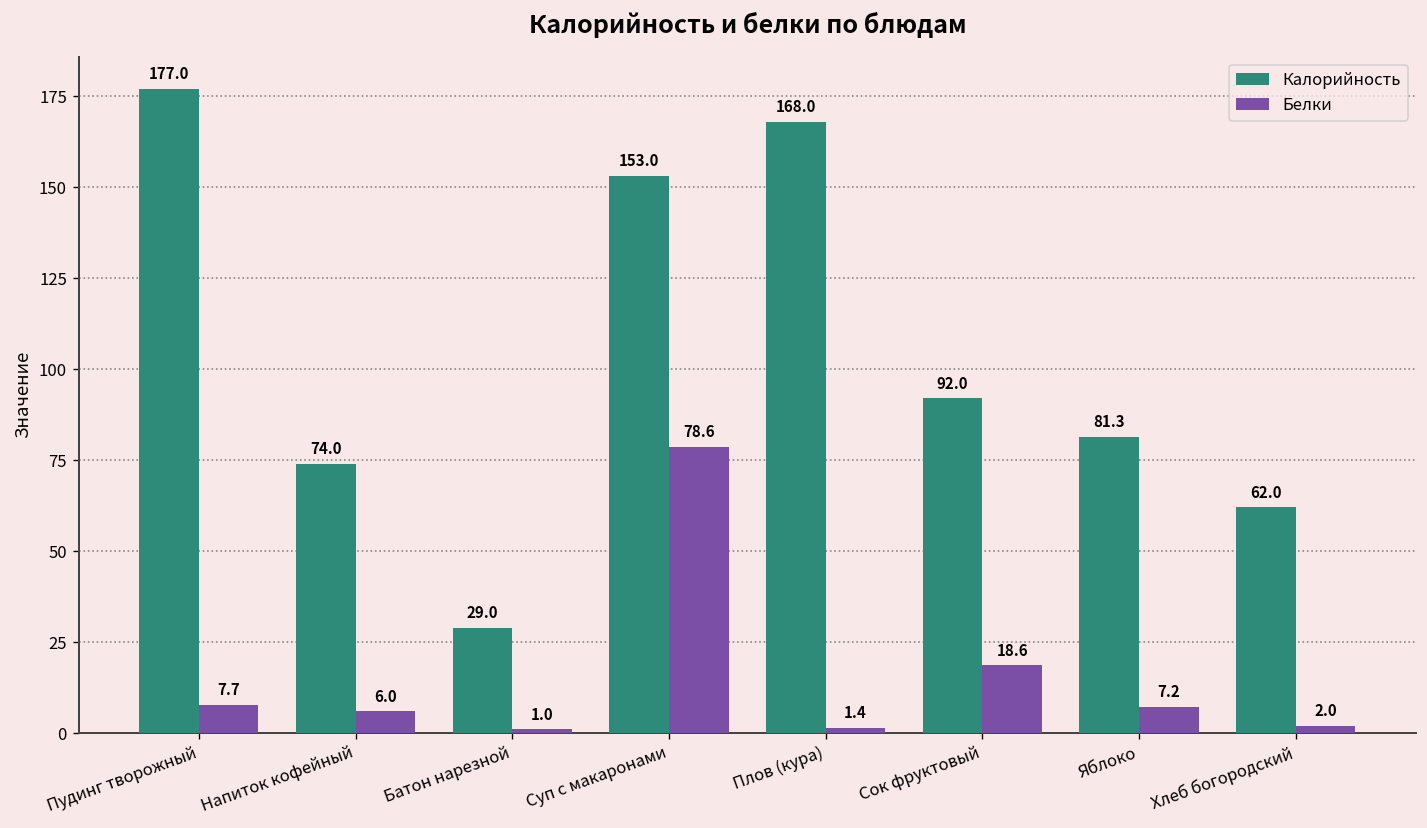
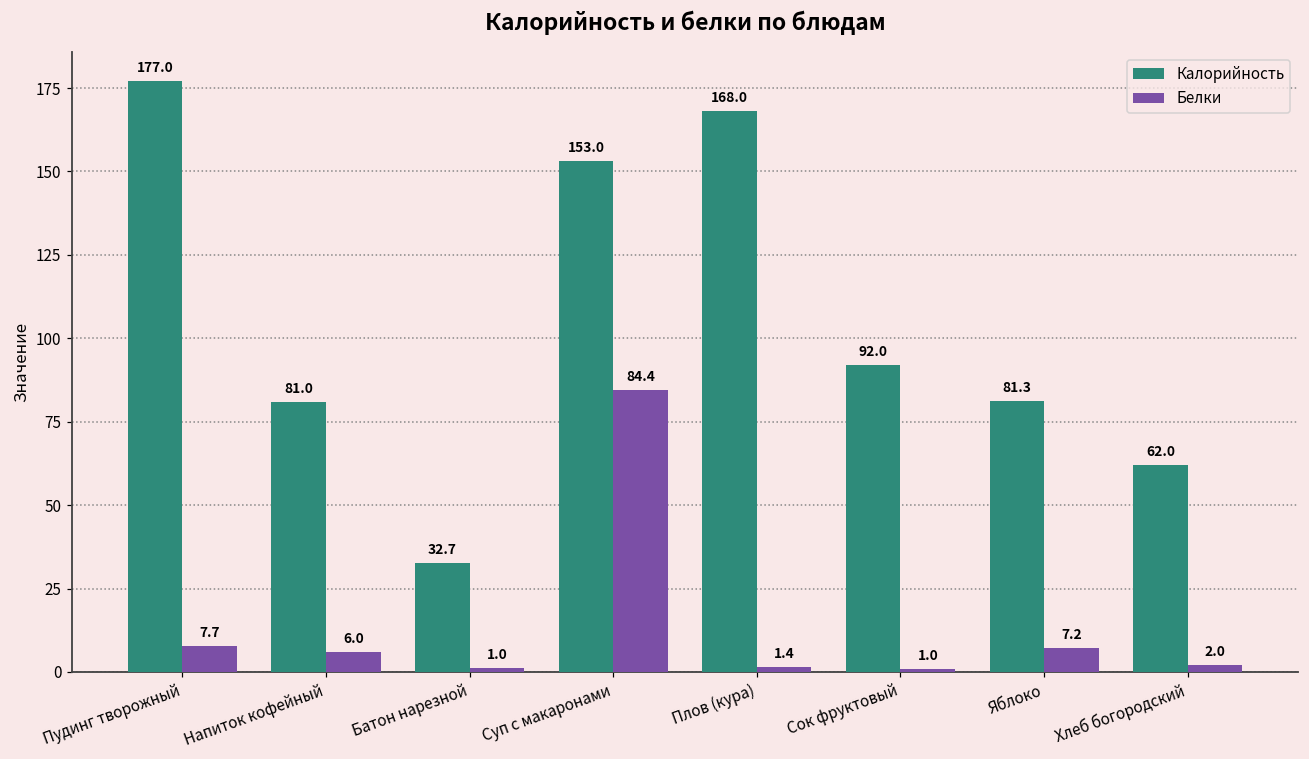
Калорийность, Напиток кофейный: 74.0 -> 81.0
Калорийность, Батон нарезной: 29.0 -> 32.7
Белки, Суп с макаронами: 78.6 -> 84.4
Белки, Сок фруктовый: 18.6 -> 1.0
